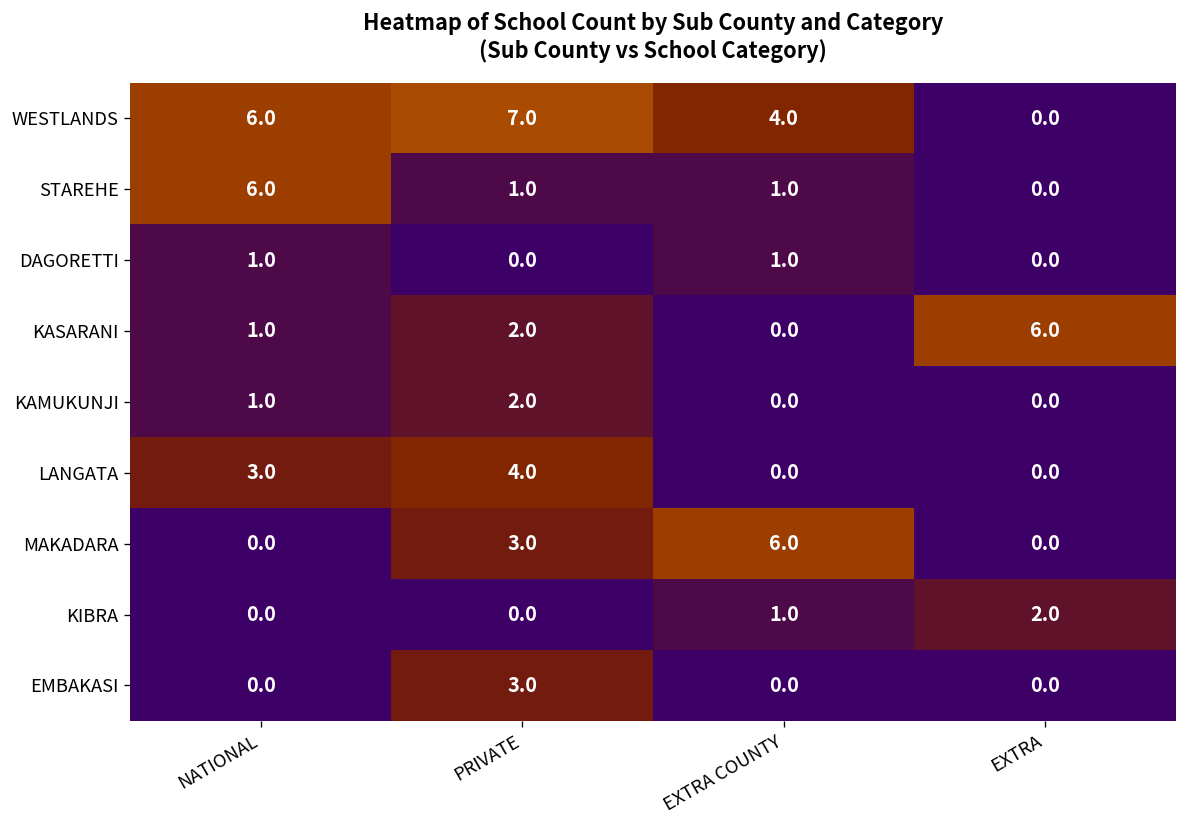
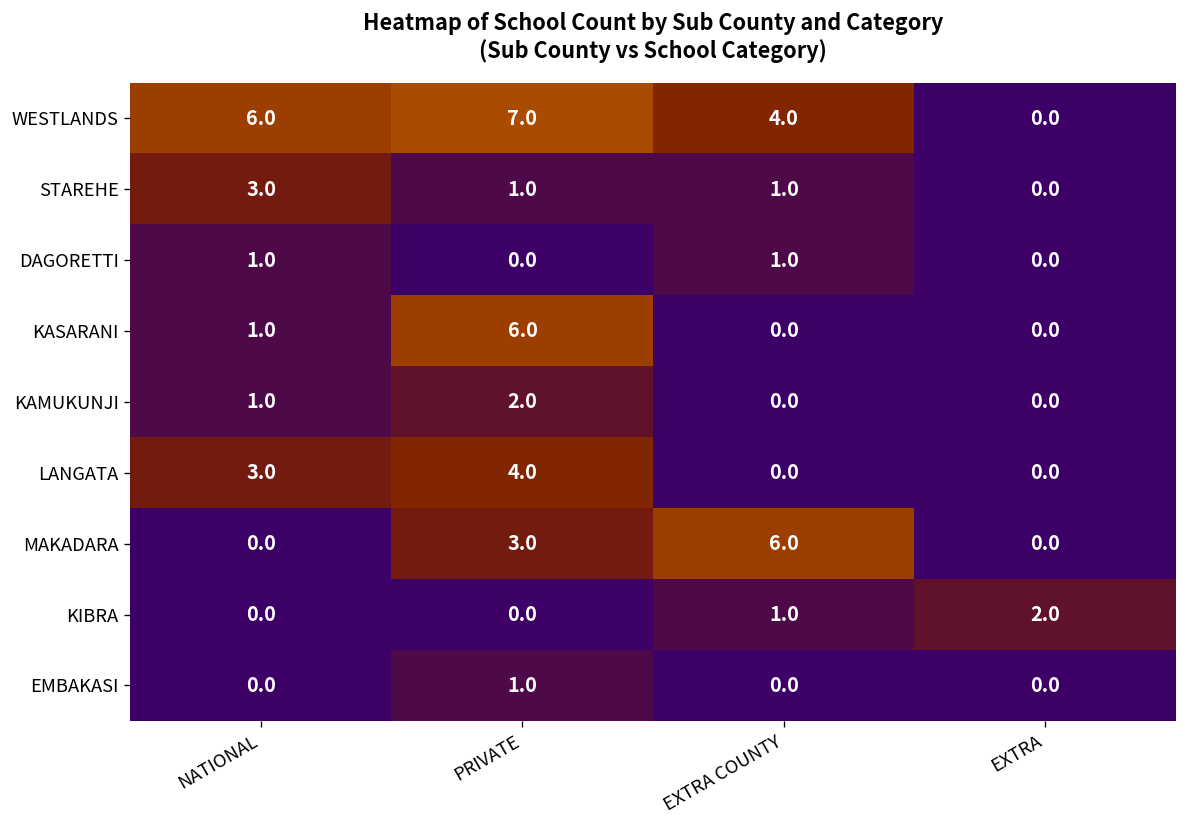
STAREHE, NATIONAL: 6.0 -> 3.0
KASARANI, PRIVATE: 2.0 -> 6.0
KASARANI, EXTRA: 6.0 -> 0.0
EMBAKASI, PRIVATE: 3.0 -> 1.0
